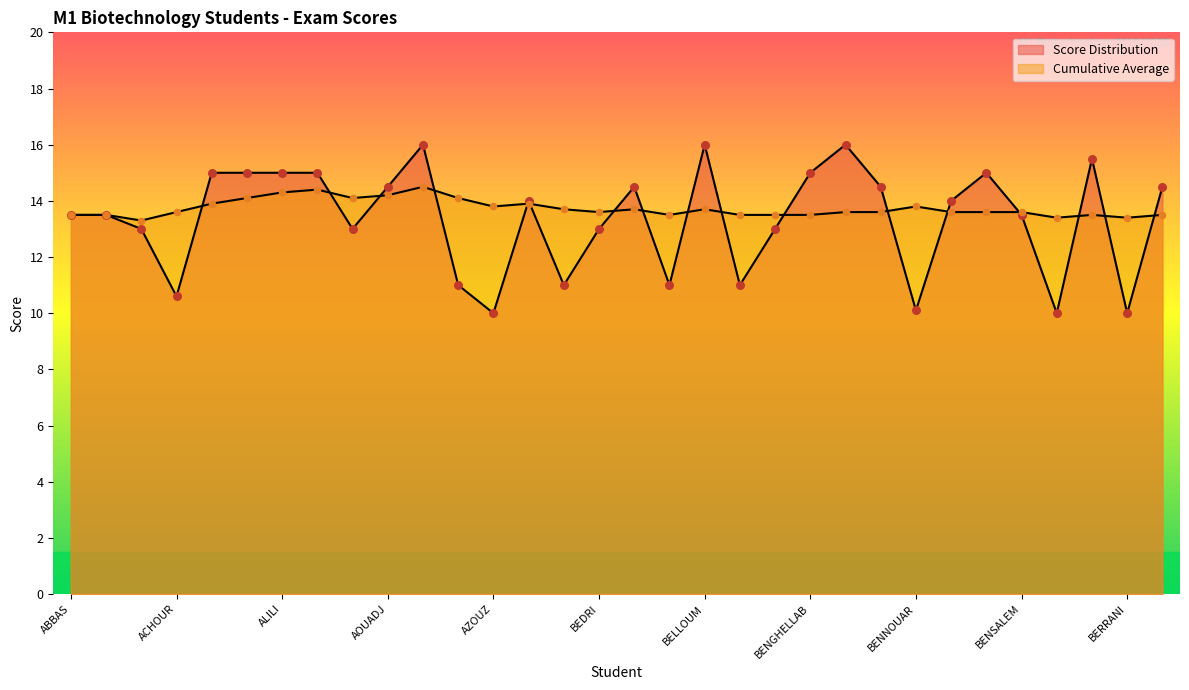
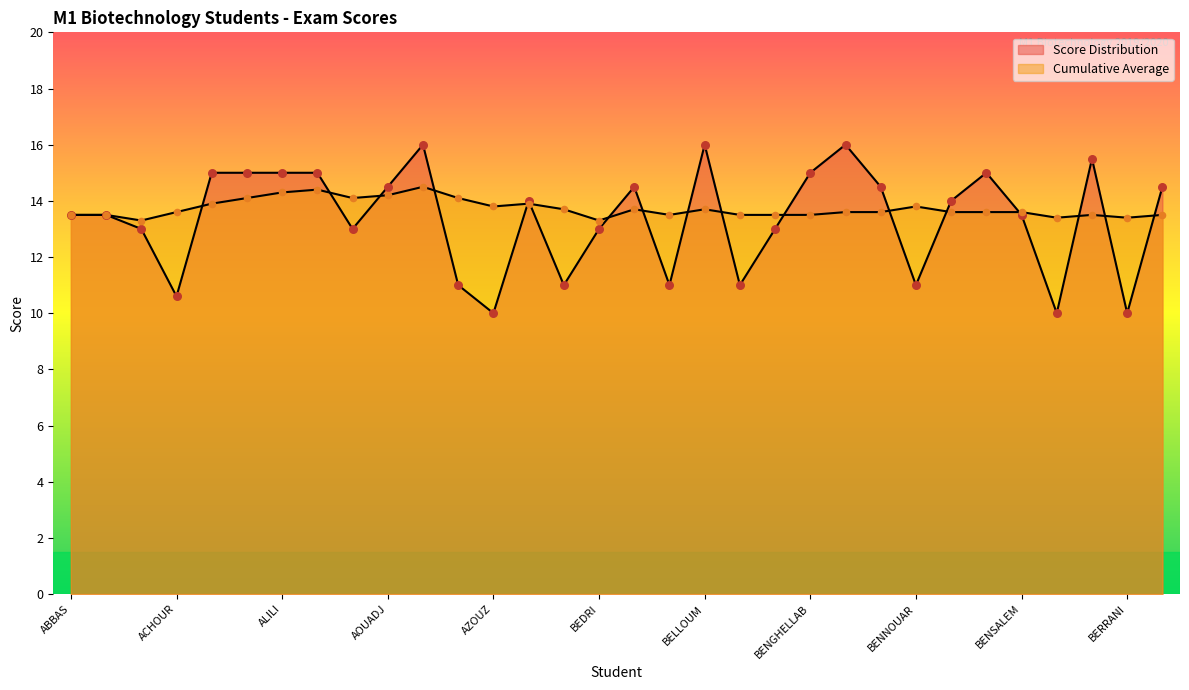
Cumulative Average, BEDRI: 13.6 -> 13.3
Score Distribution, BENNOUAR: 10.1 -> 11.0
